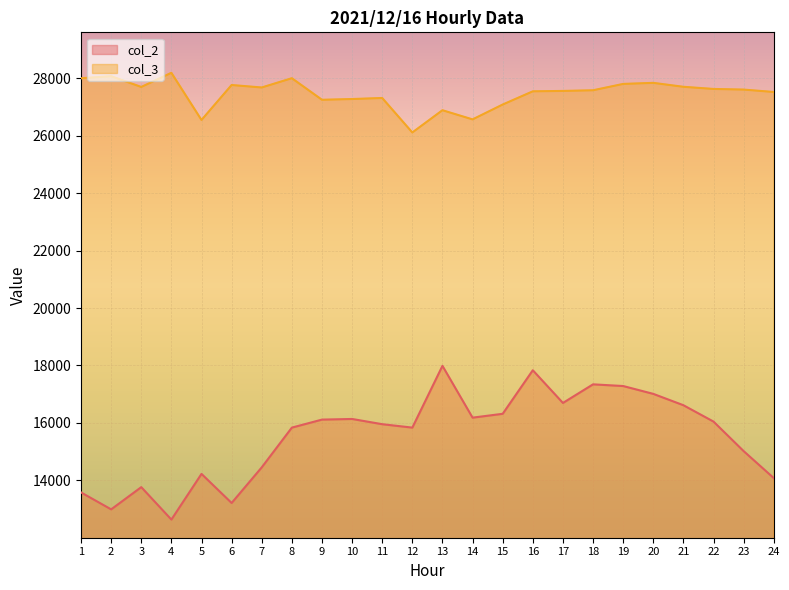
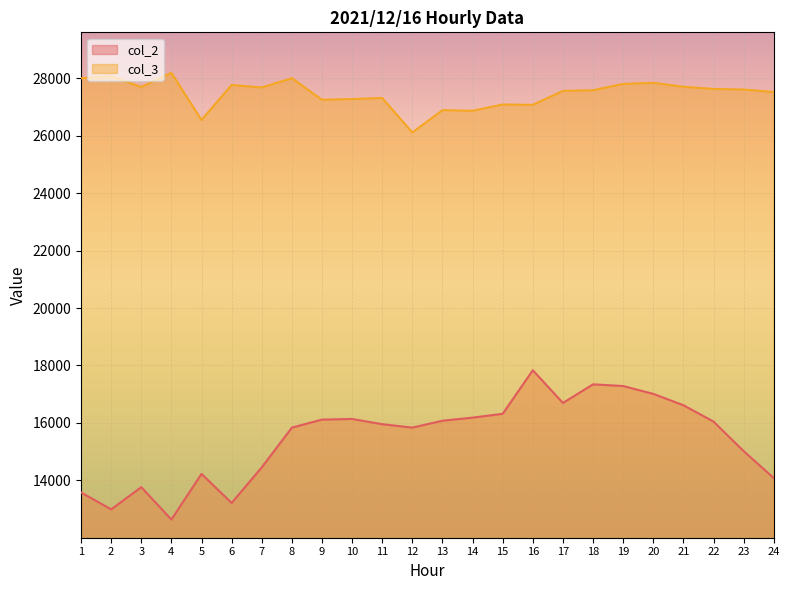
col_2, 13: 18000 -> 16100
col_3, 14: 26600 -> 26900
col_3, 16: 27500 -> 27100
